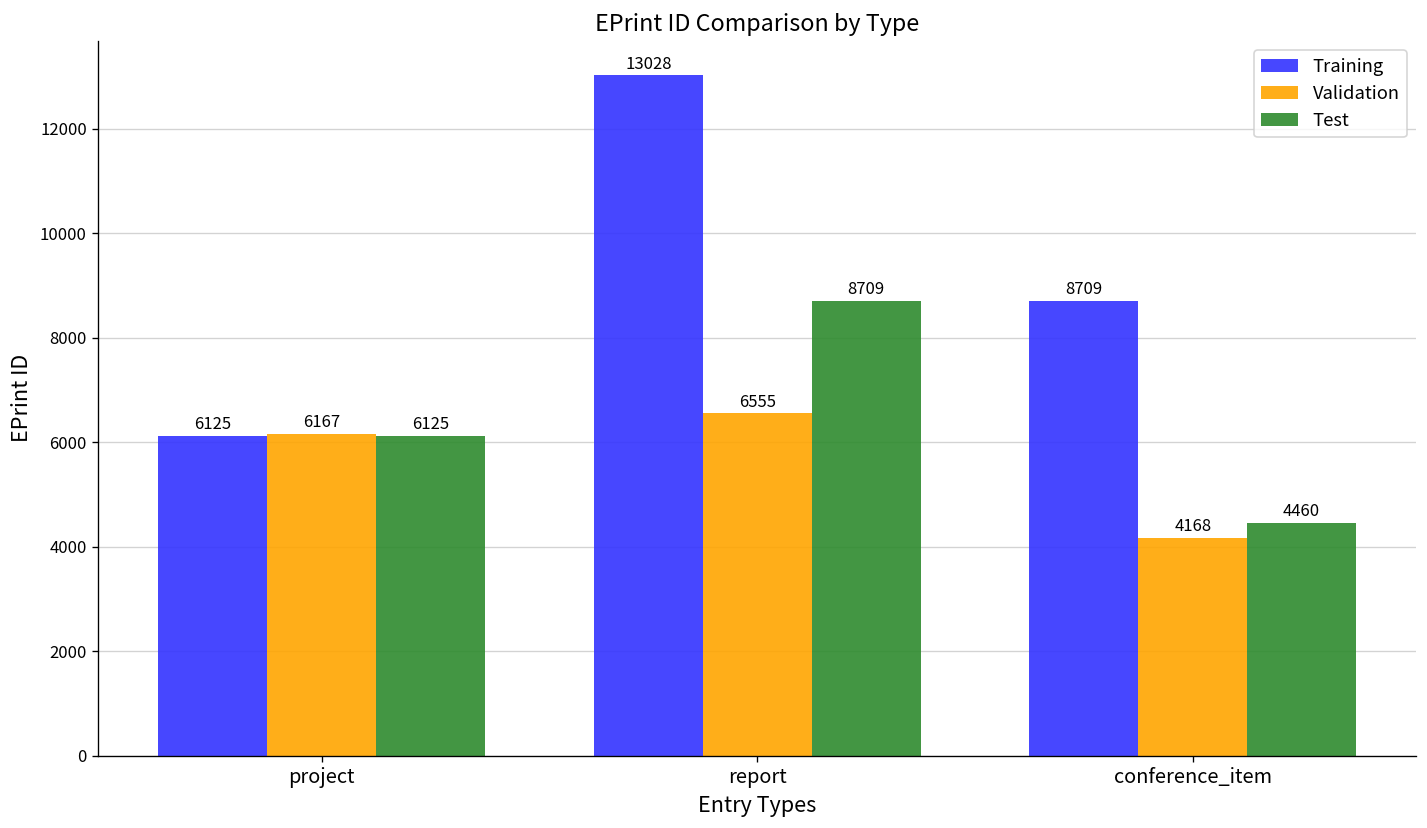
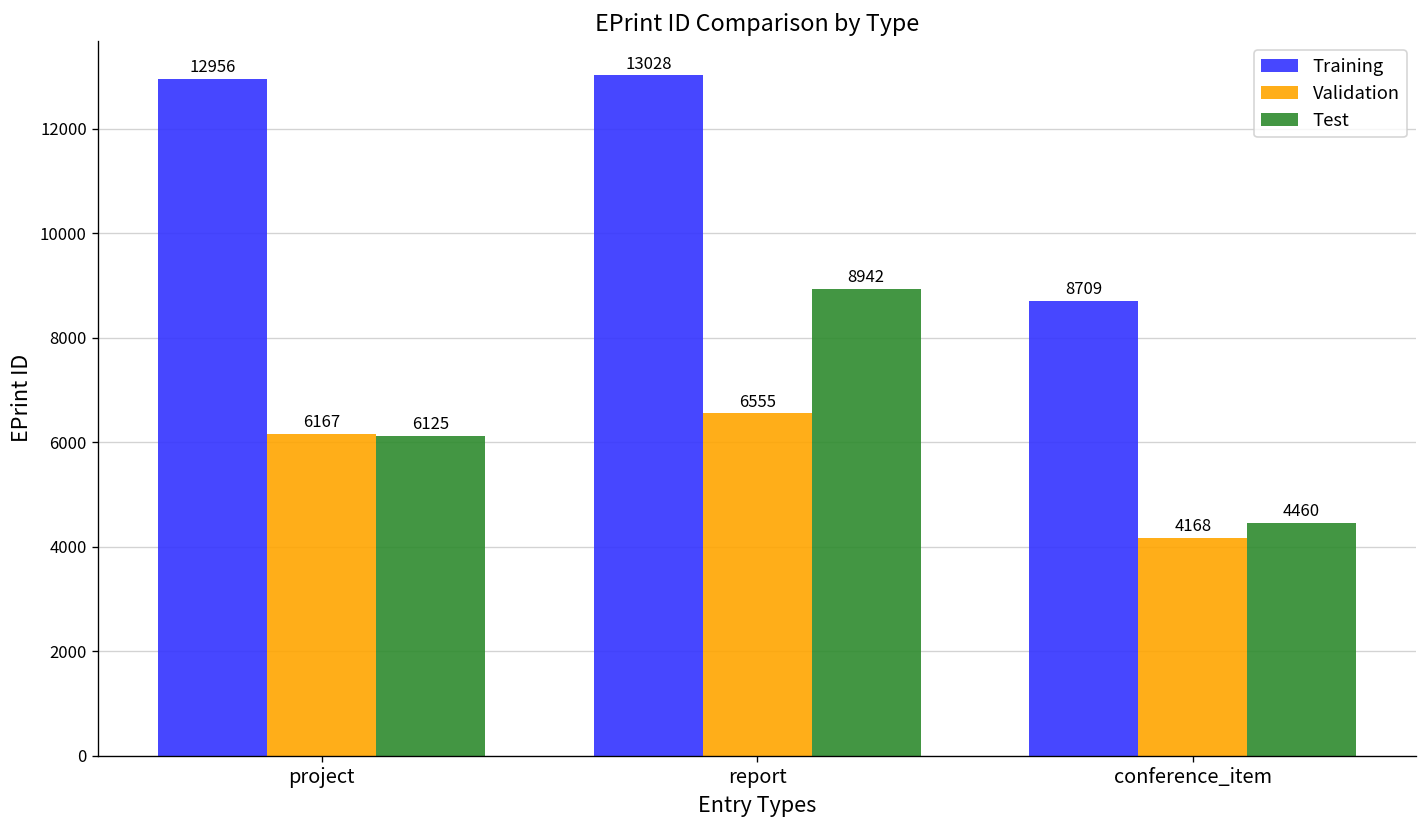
Training, project: 6125 -> 12956
Test, report: 8709 -> 8942
